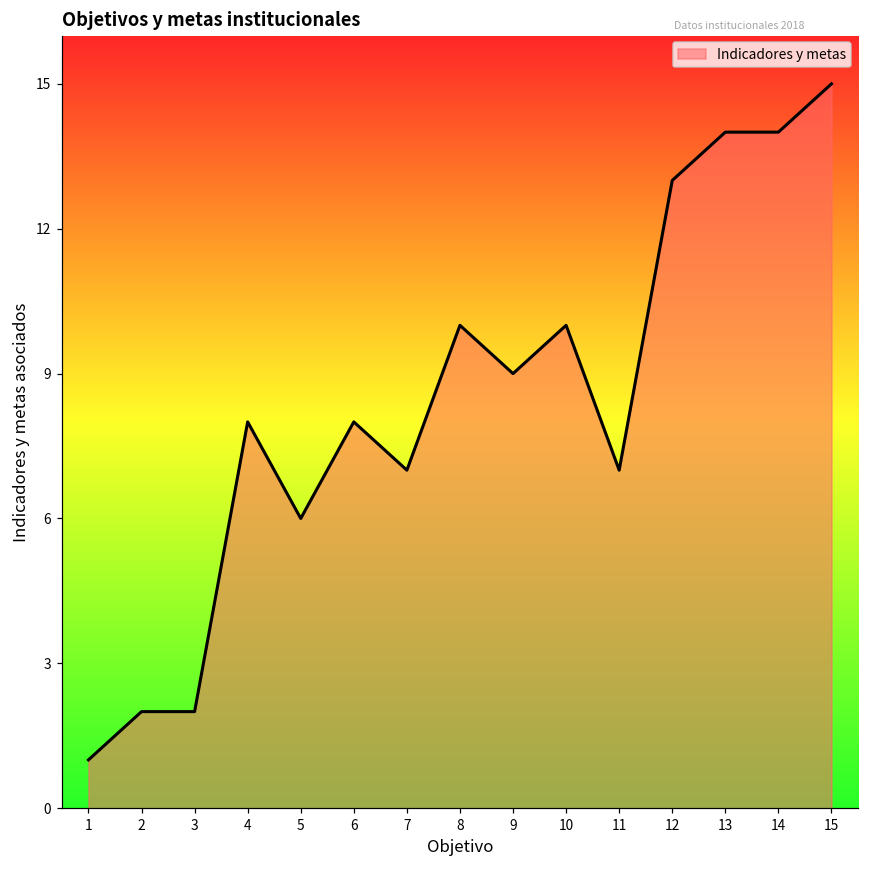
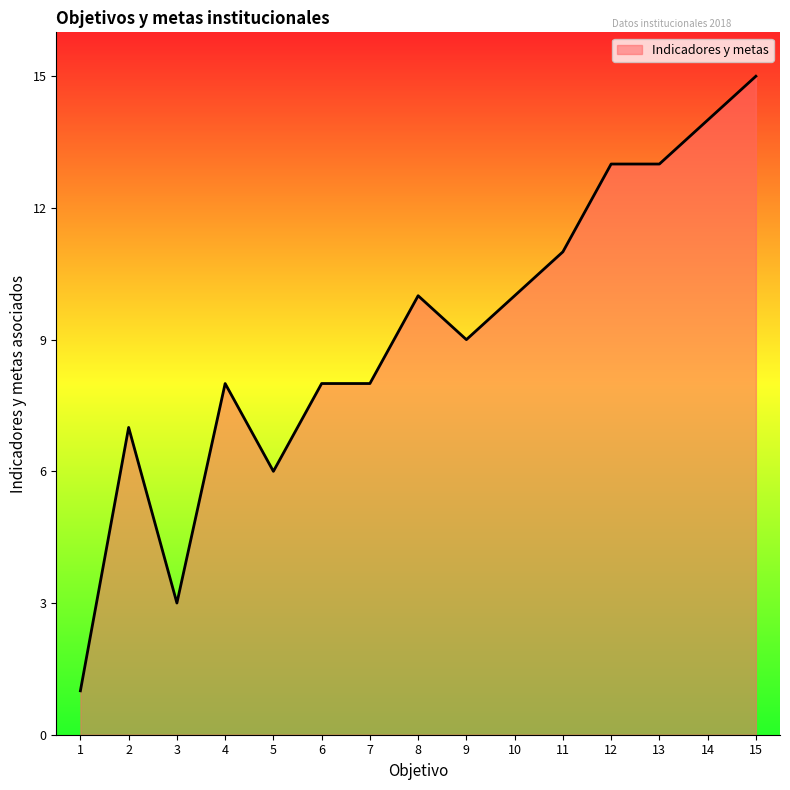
2: 2 -> 7
3: 2 -> 3
7: 7 -> 8
11: 7 -> 11
13: 14 -> 13
